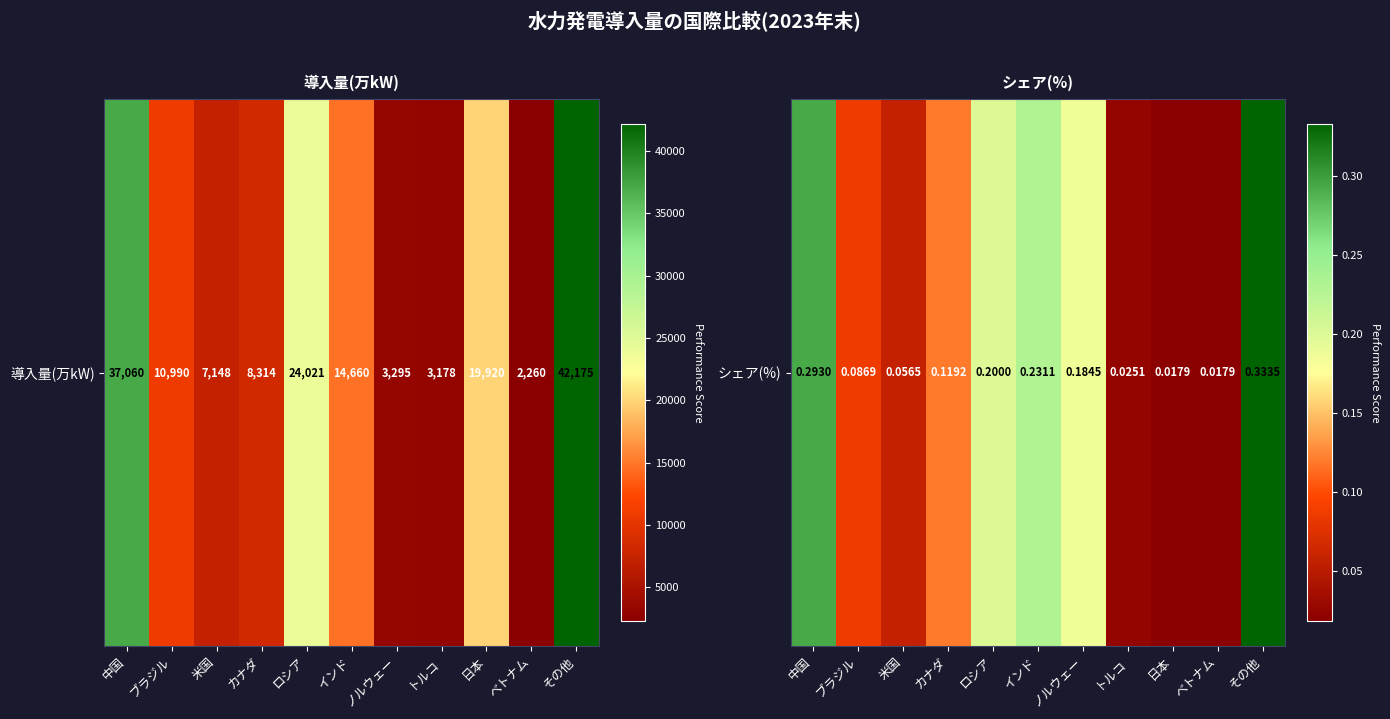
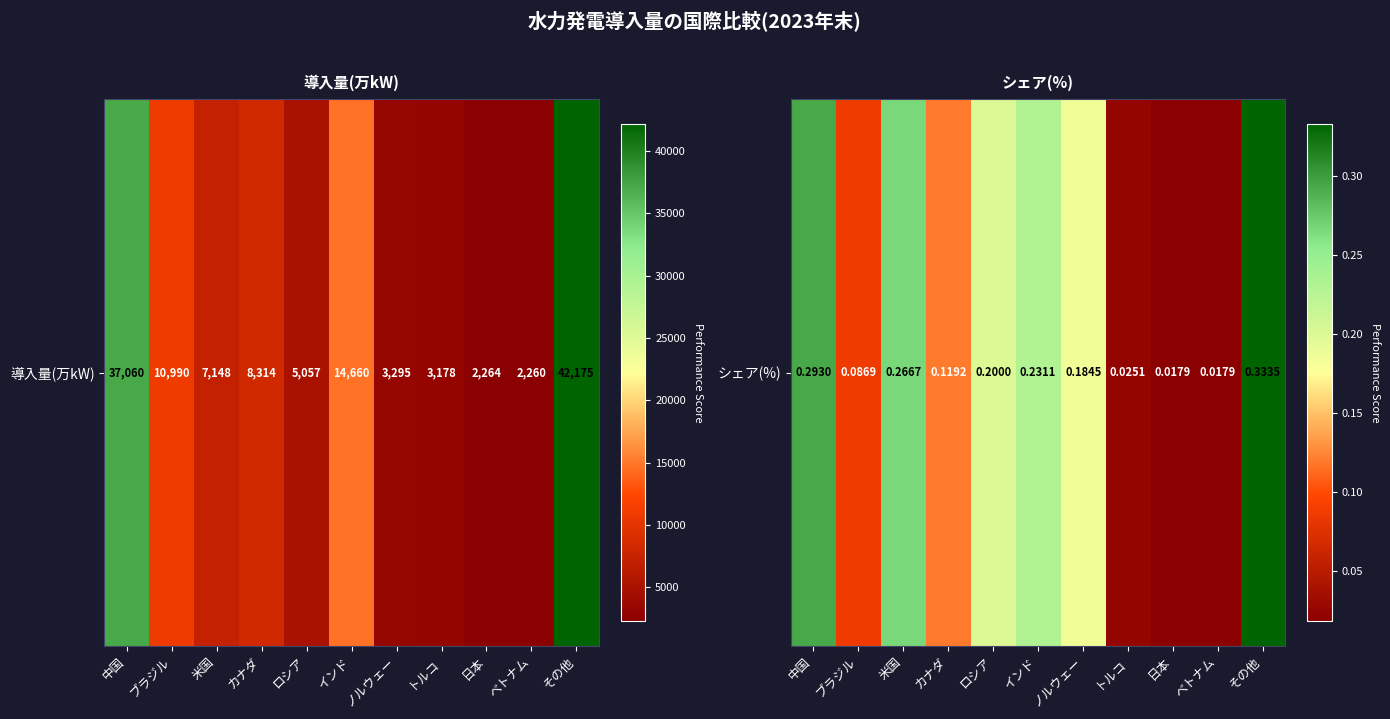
導入量(万kW), 導入量(万kW), ロシア: 24,021 -> 5,057
導入量(万kW), 導入量(万kW), 日本: 19,920 -> 2,264
シェア(%), シェア(%), 米国: 0.0565 -> 0.2667
